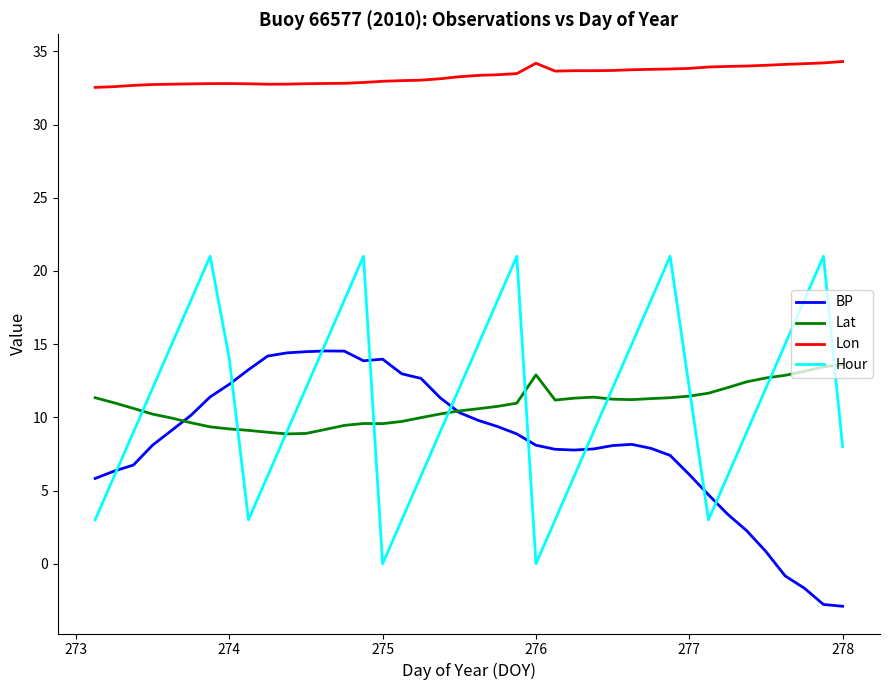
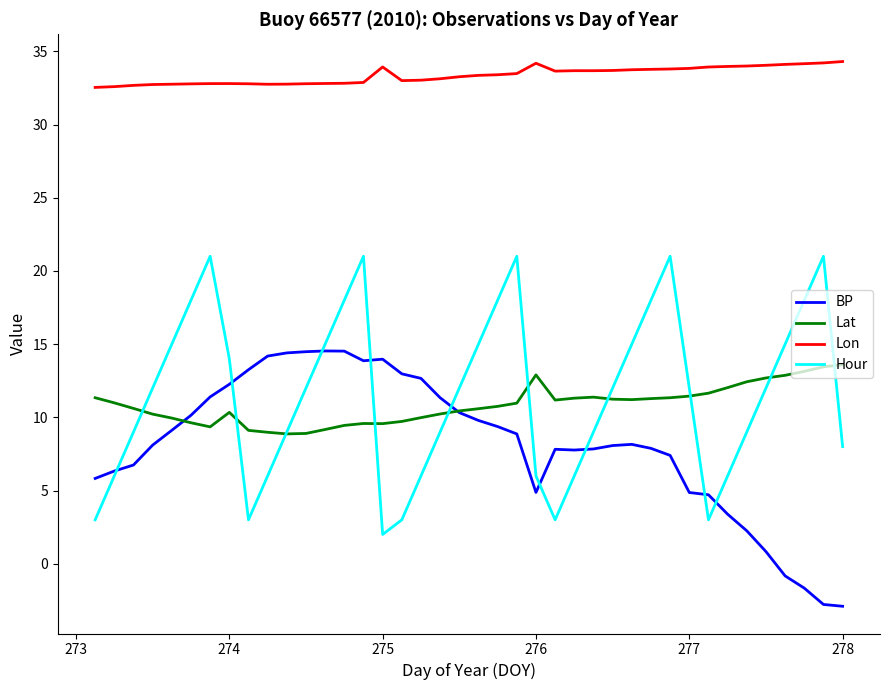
Lat, 274: 9.2 -> 10.3
Lon, 275: 33.0 -> 33.9
Hour, 275: 0 -> 2
BP, 276: 8.1 -> 4.9
Hour, 276: 0 -> 6
BP, 277: 6.1 -> 4.9
